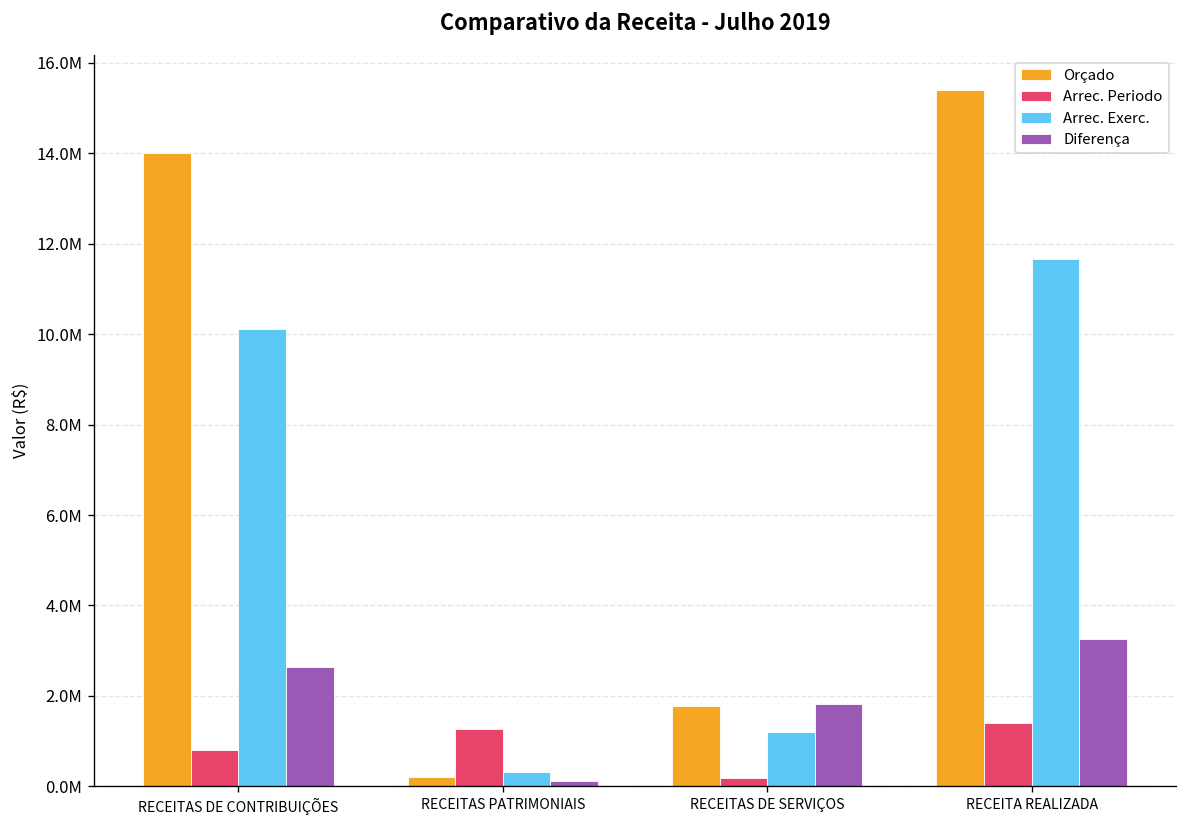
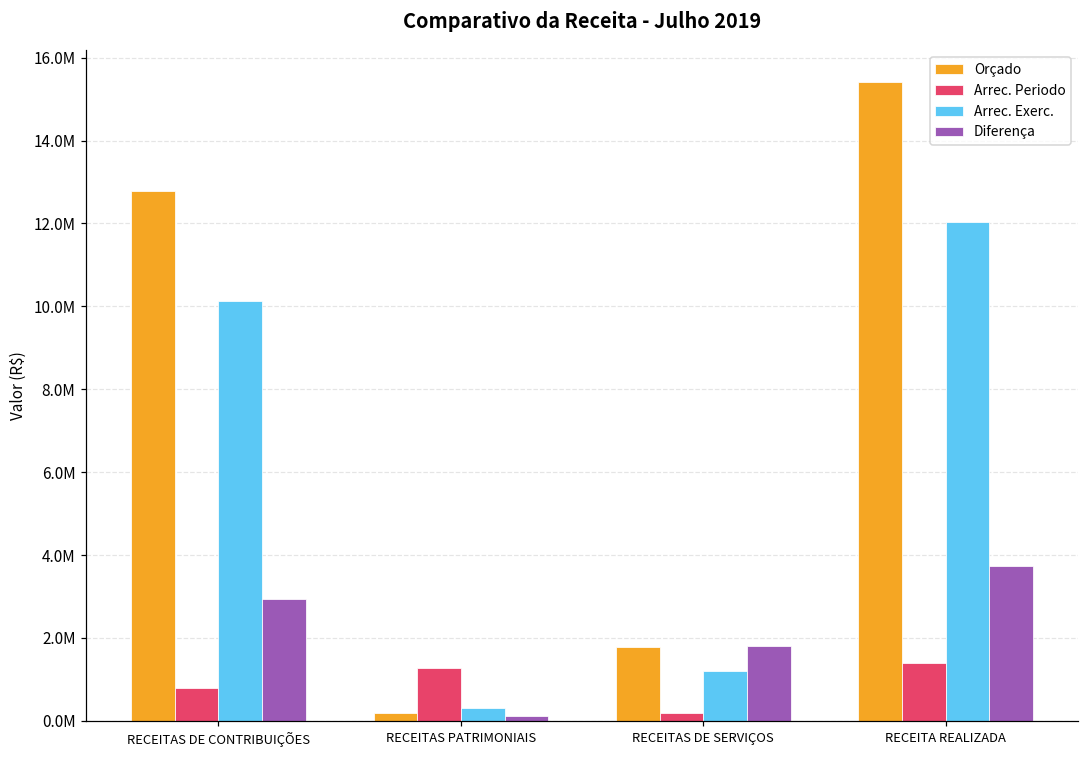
Orçado, RECEITAS DE CONTRIBUIÇÕES: 14000000 -> 12800000
Diferença, RECEITAS DE CONTRIBUIÇÕES: 2600000 -> 2900000
Arrec. Exerc., RECEITA REALIZADA: 11700000 -> 12000000
Diferença, RECEITA REALIZADA: 3300000 -> 3700000
